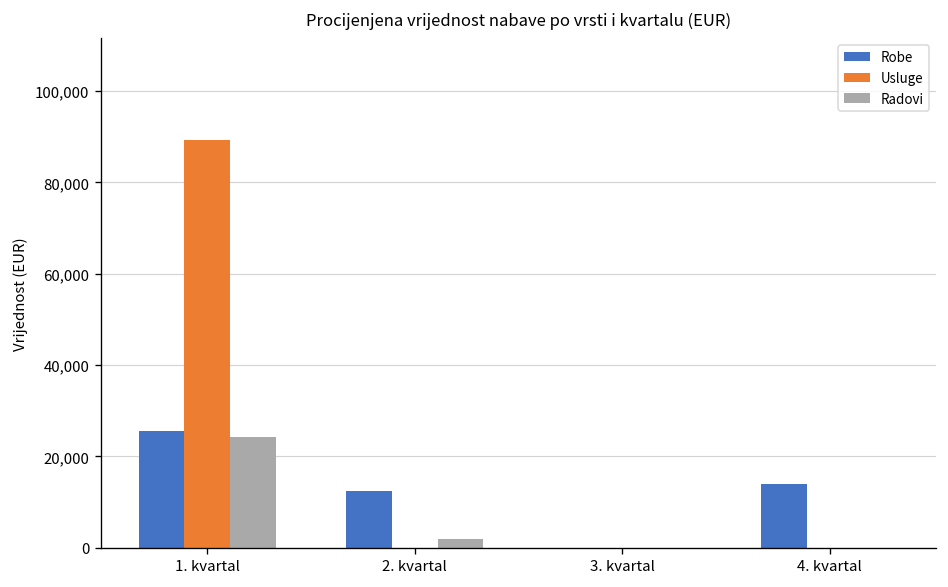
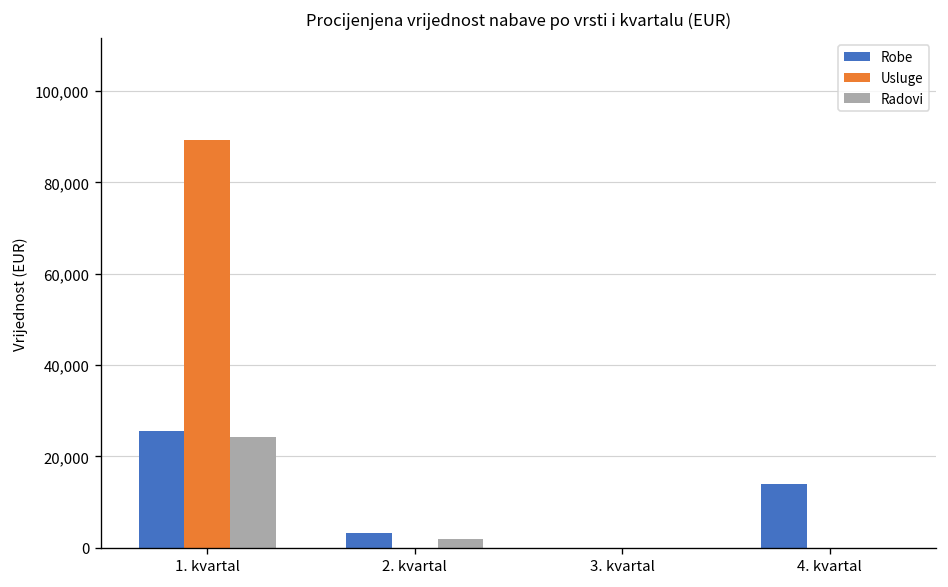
Robe, 2. kvartal: 13,000 -> 3,000
